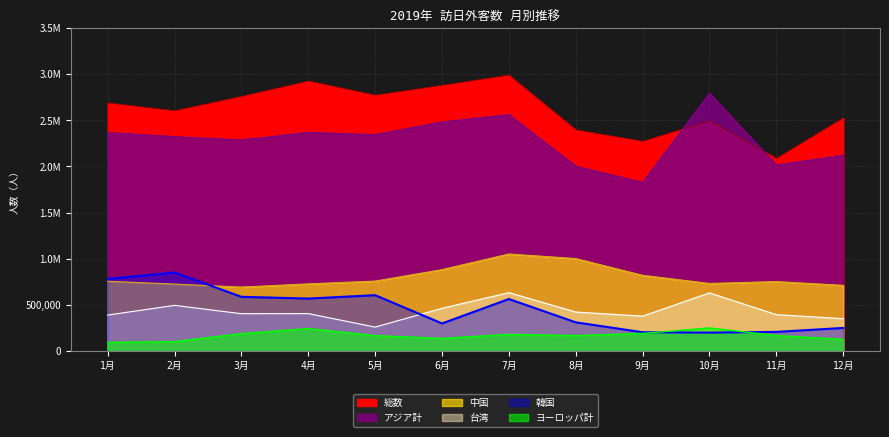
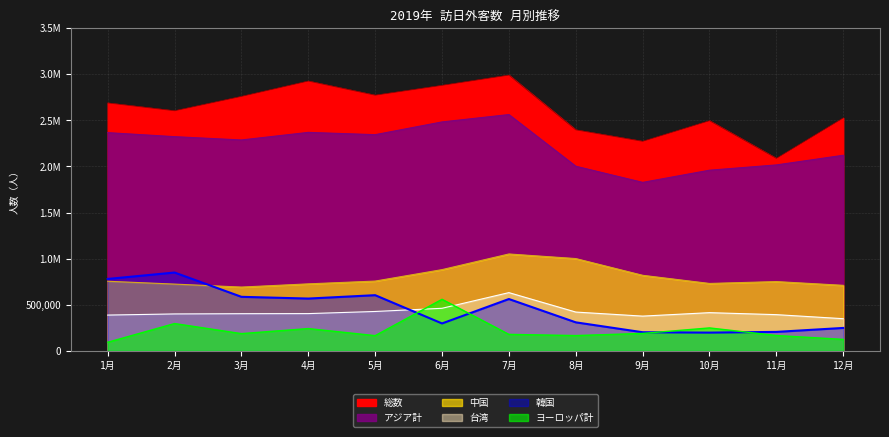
台湾, 2月: 500,000 -> 400,000
ヨーロッパ計, 2月: 100,000 -> 300,000
台湾, 5月: 300,000 -> 400,000
ヨーロッパ計, 6月: 100,000 -> 600,000
アジア計, 10月: 2,800,000 -> 2,000,000
台湾, 10月: 600,000 -> 400,000
